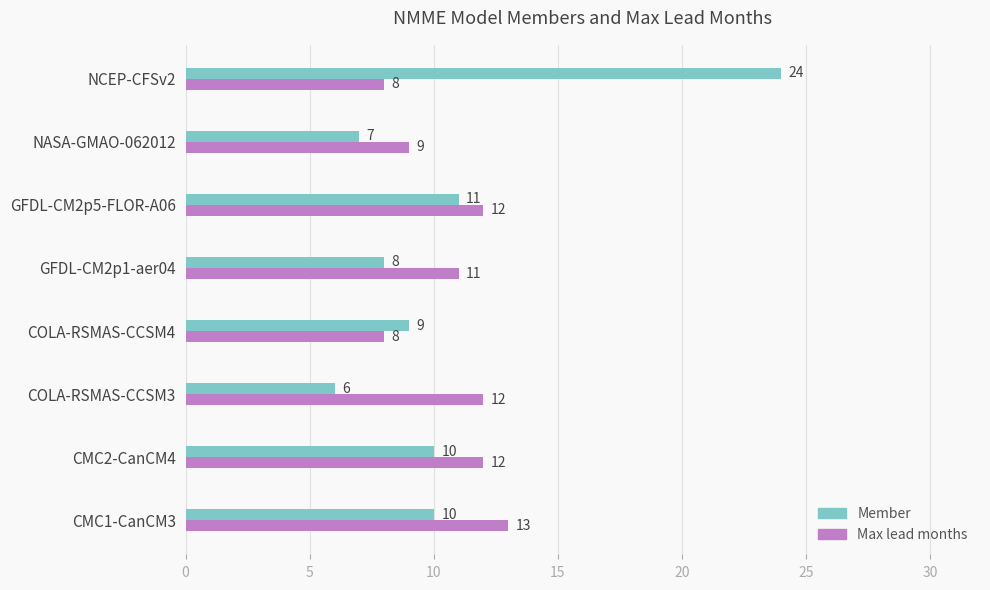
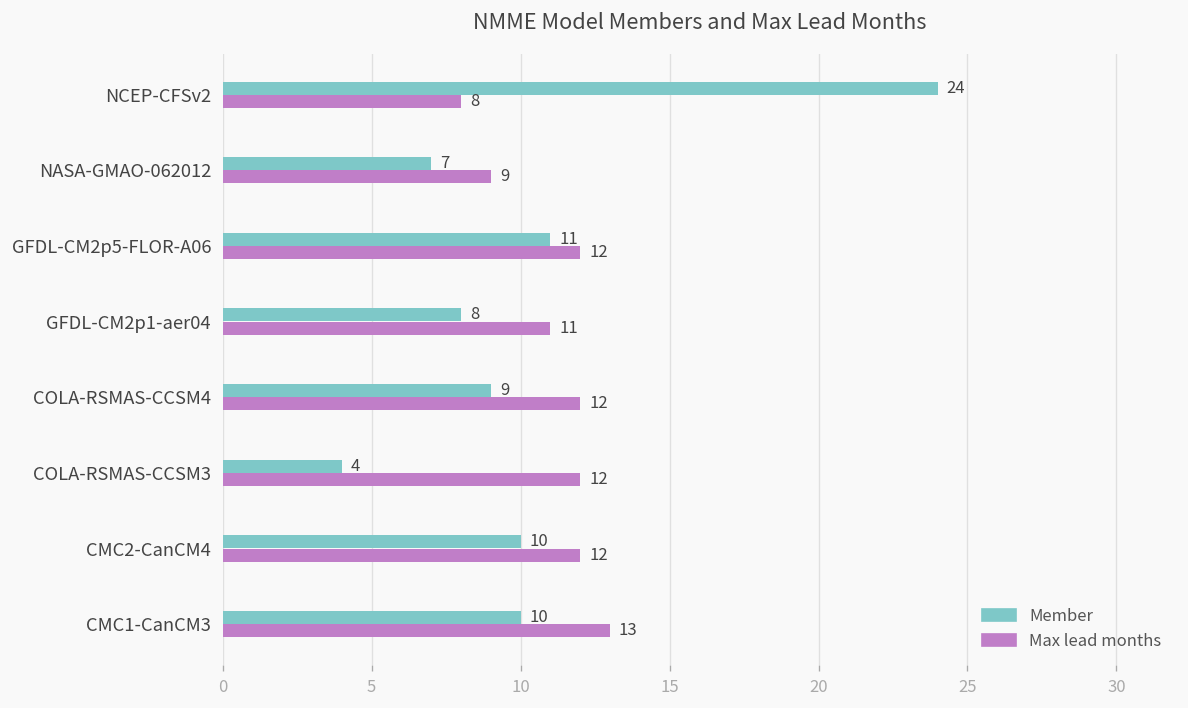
Max lead months, COLA-RSMAS-CCSM4: 8 -> 12
Member, COLA-RSMAS-CCSM3: 6 -> 4
